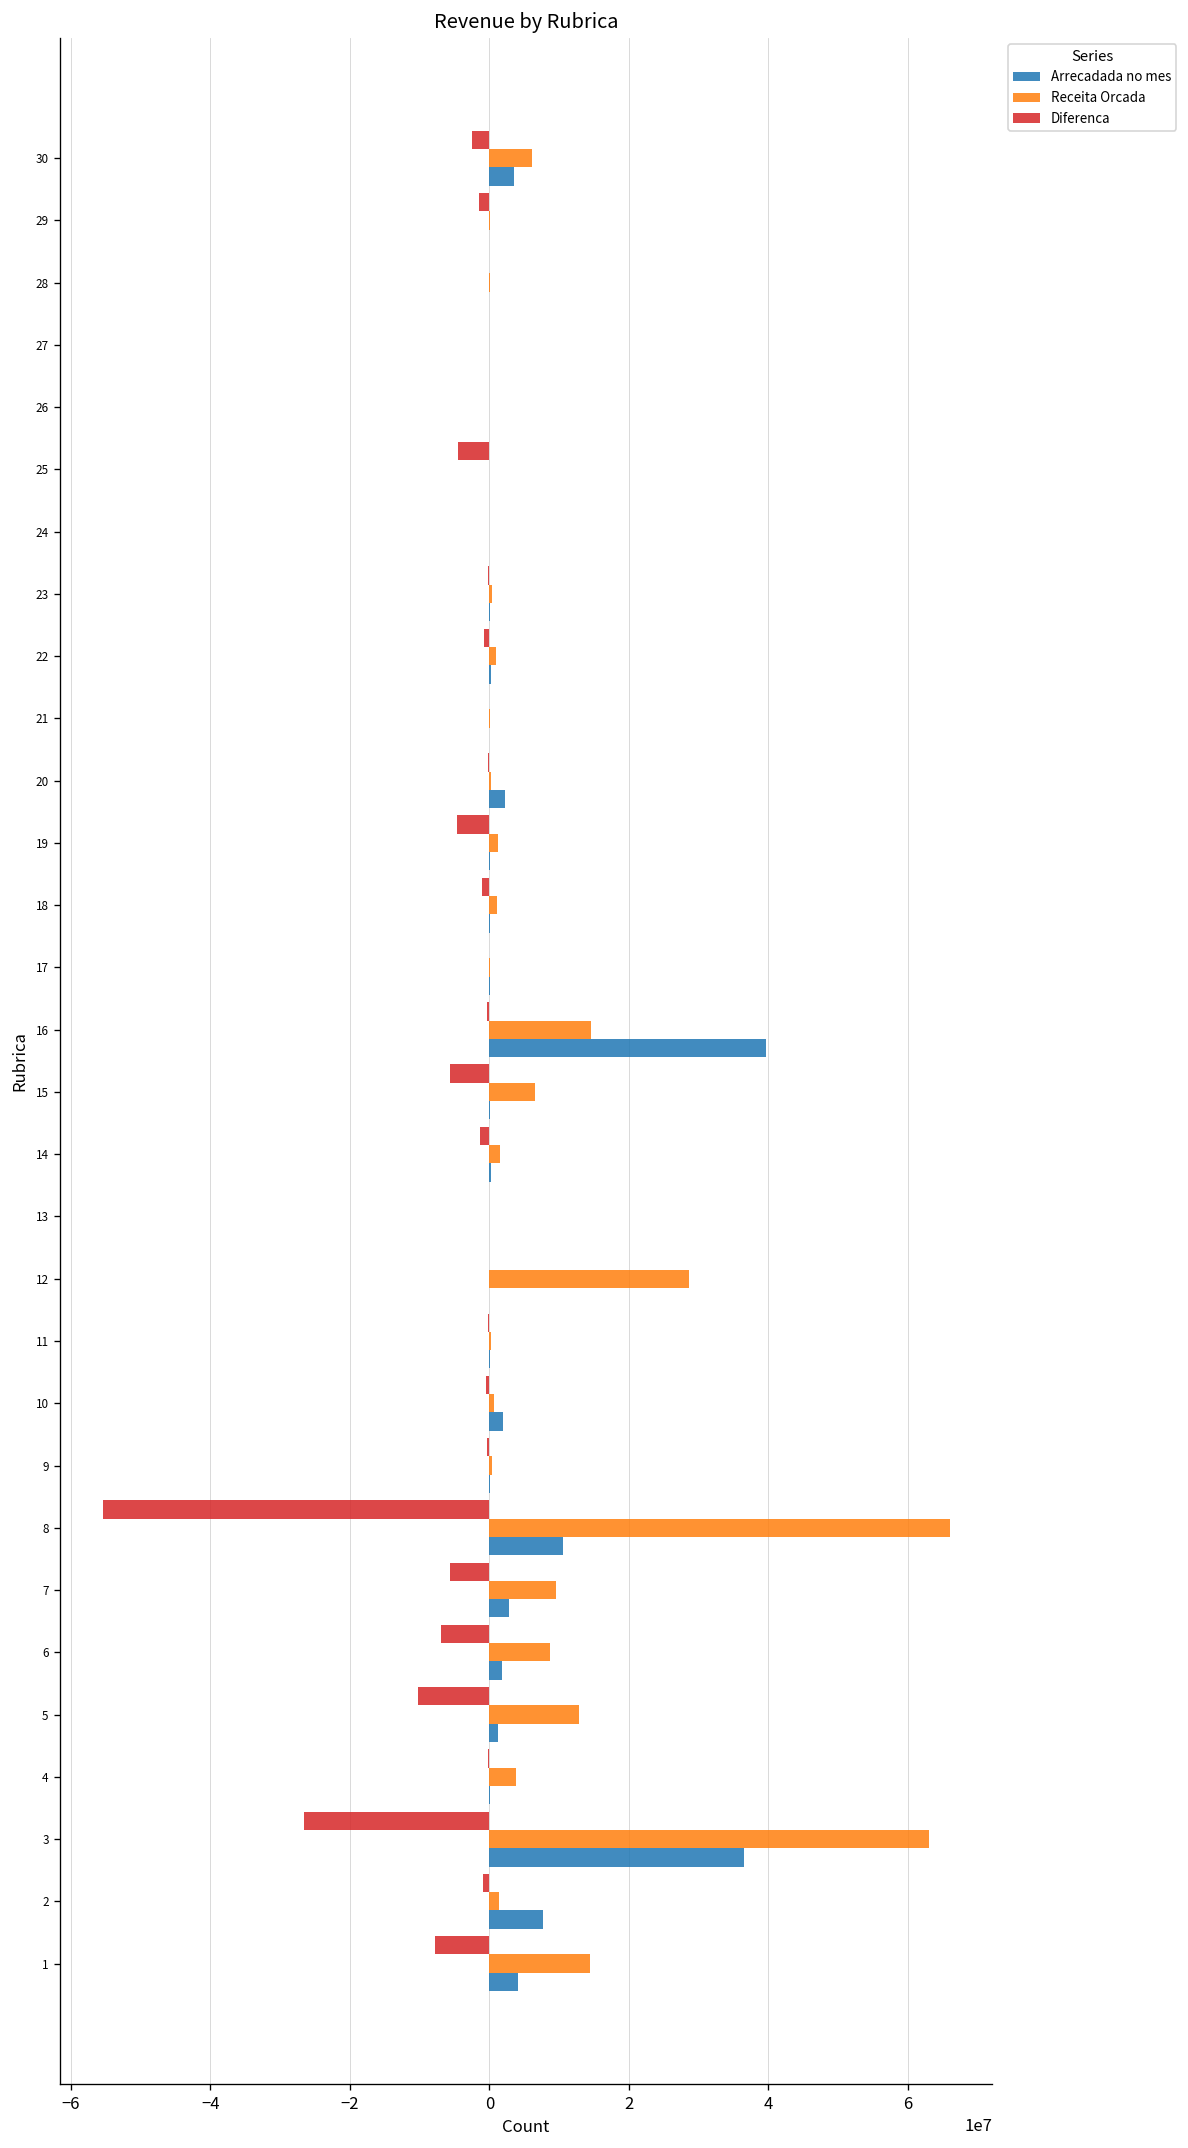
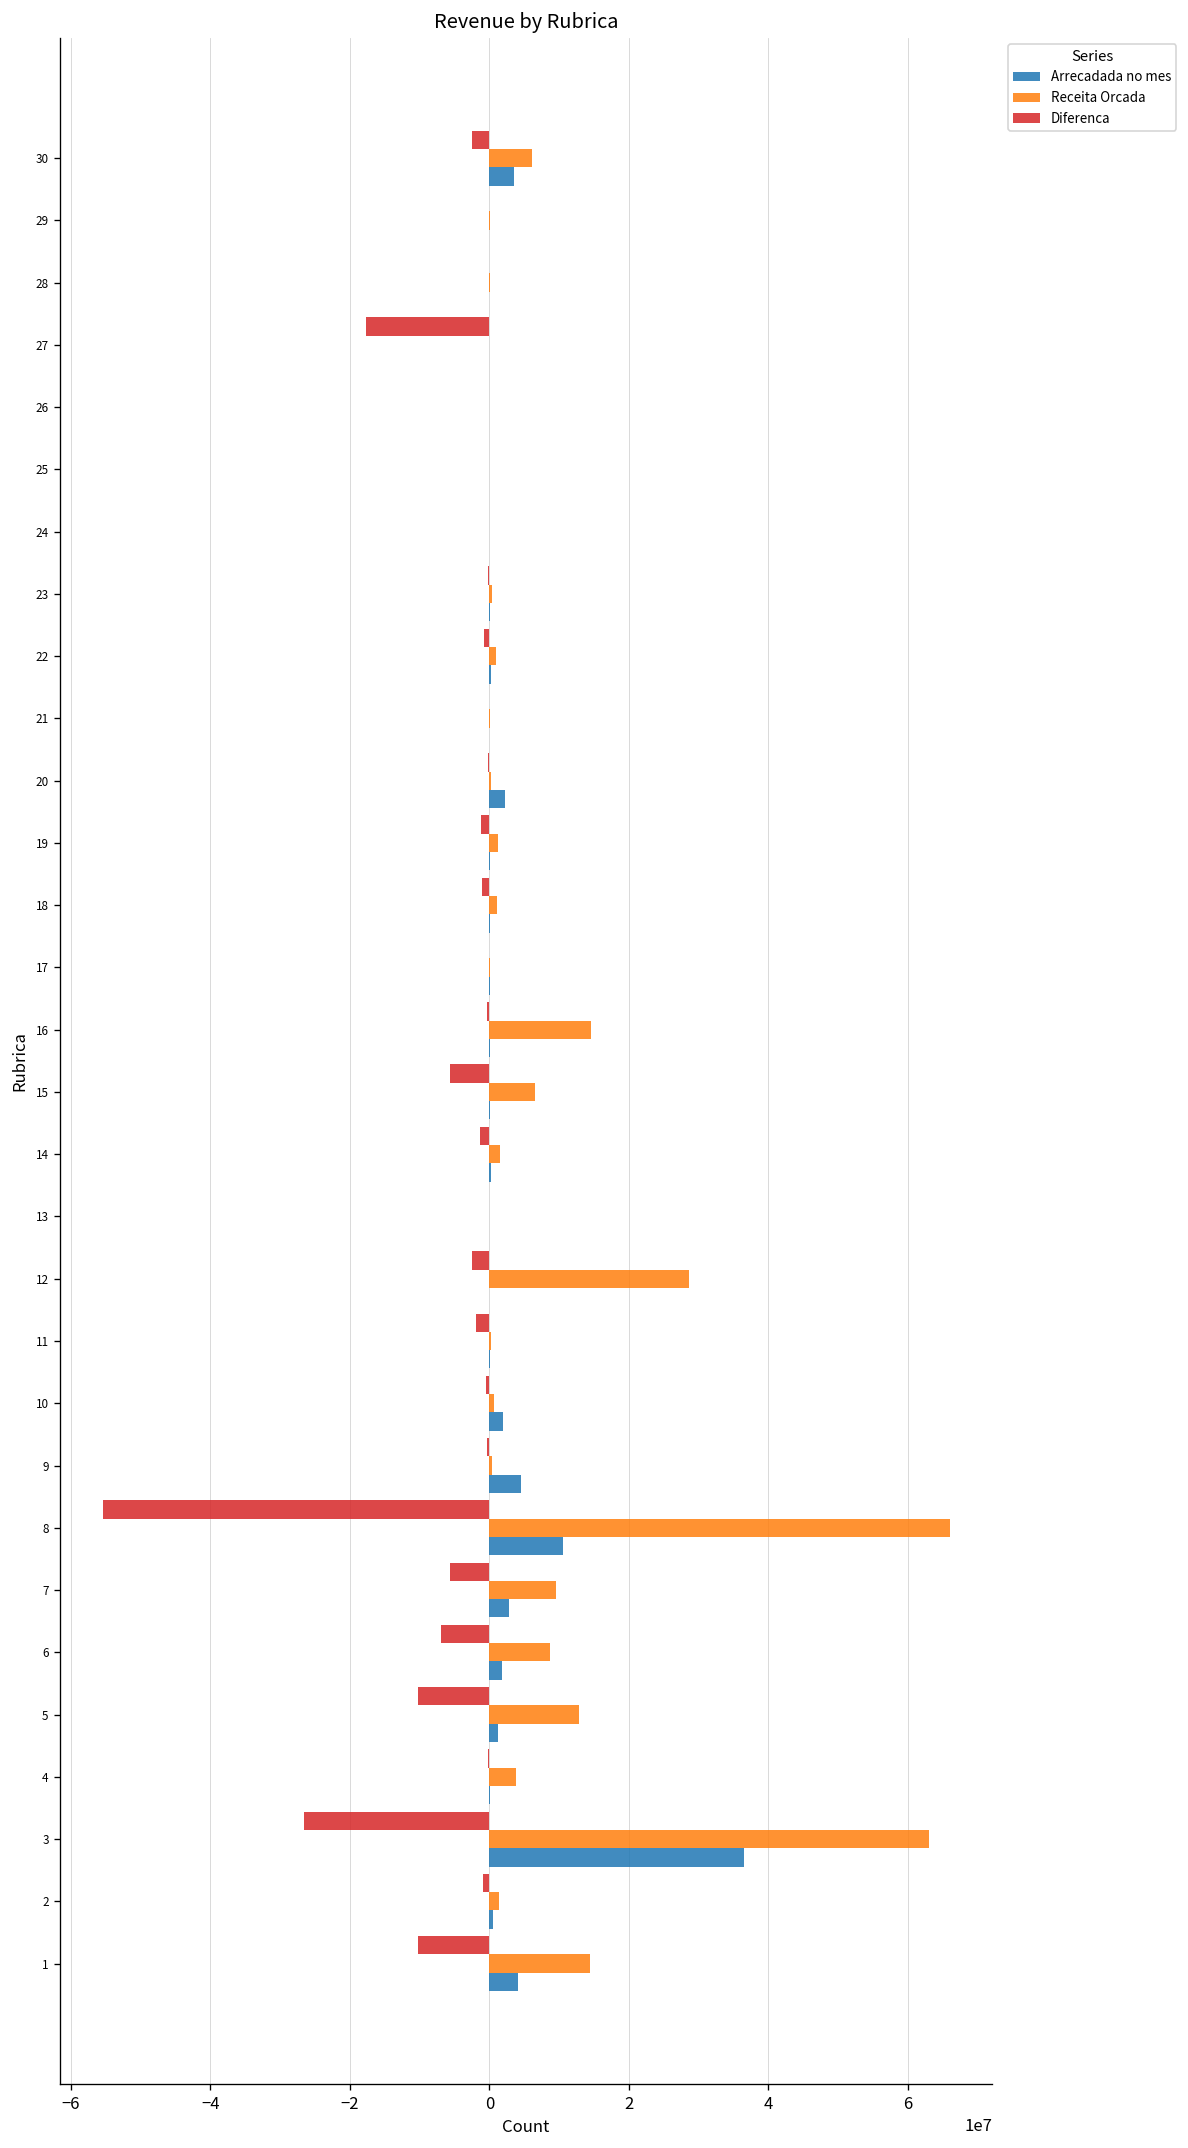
Diferenca, 29: -1000000 -> 0
Diferenca, 27: 0 -> -18000000
Diferenca, 25: -4000000 -> 0
Diferenca, 19: -5000000 -> -1000000
Arrecadada no mes, 16: 40000000 -> 0
Diferenca, 12: 0 -> -2000000
Diferenca, 11: 0 -> -2000000
Arrecadada no mes, 9: 0 -> 4000000
Arrecadada no mes, 2: 8000000 -> 0
Diferenca, 1: -8000000 -> -10000000
